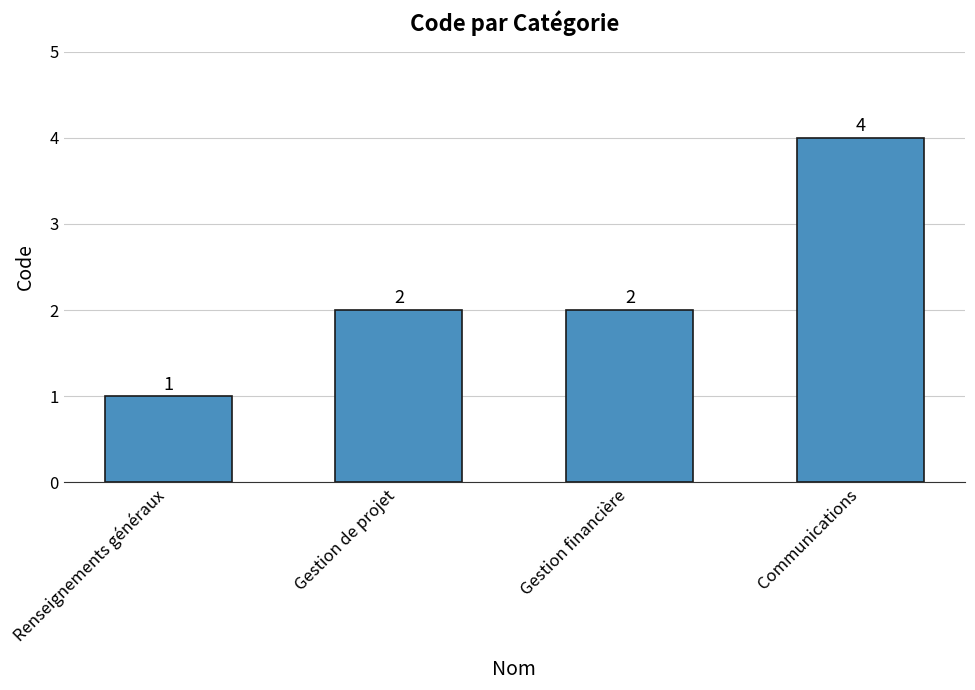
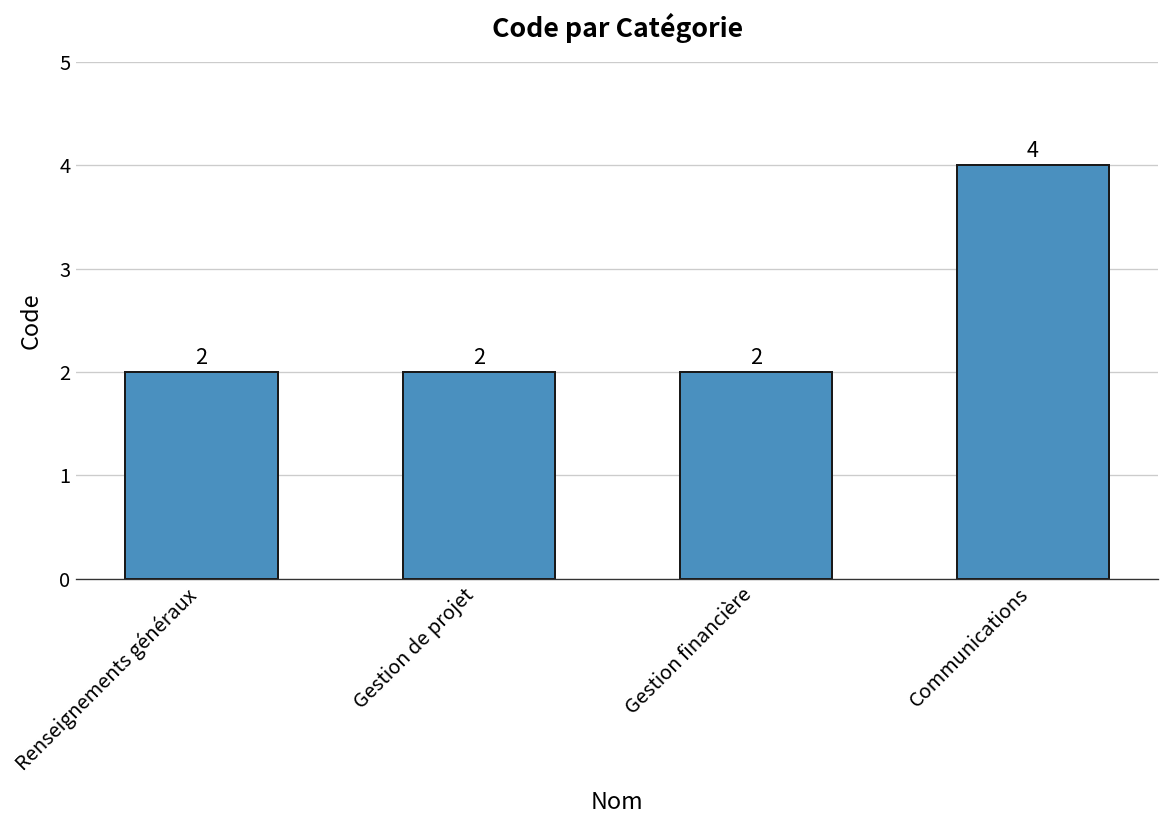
Renseignements généraux: 1 -> 2
